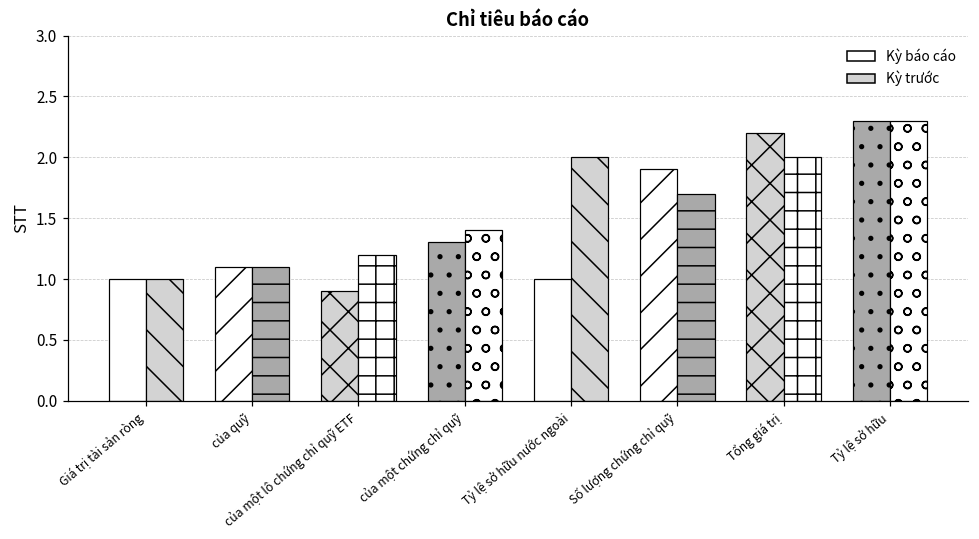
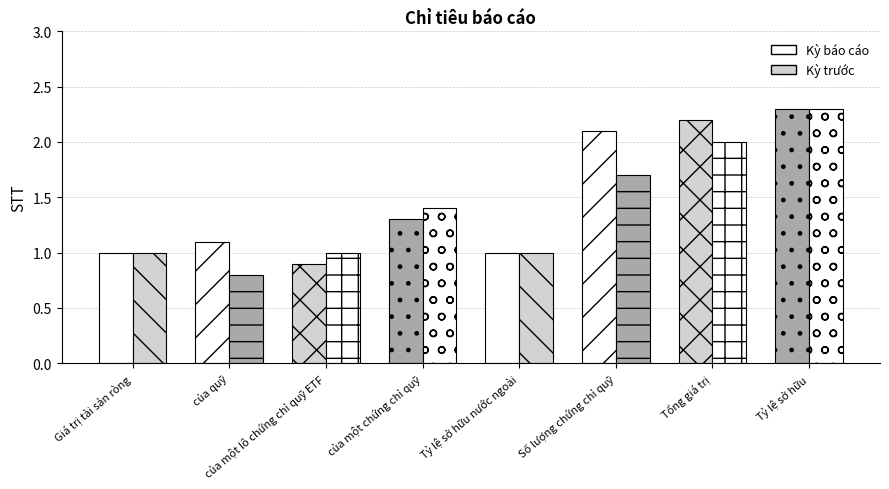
Kỳ trước, của quỹ: 1.1 -> 0.8
Kỳ trước, của một lô chứng chỉ quỹ ETF: 1.2 -> 1.0
Kỳ trước, Tỷ lệ sở hữu nước ngoài: 2 -> 1
Kỳ báo cáo, Số lượng chứng chỉ quỹ: 1.9 -> 2.1
